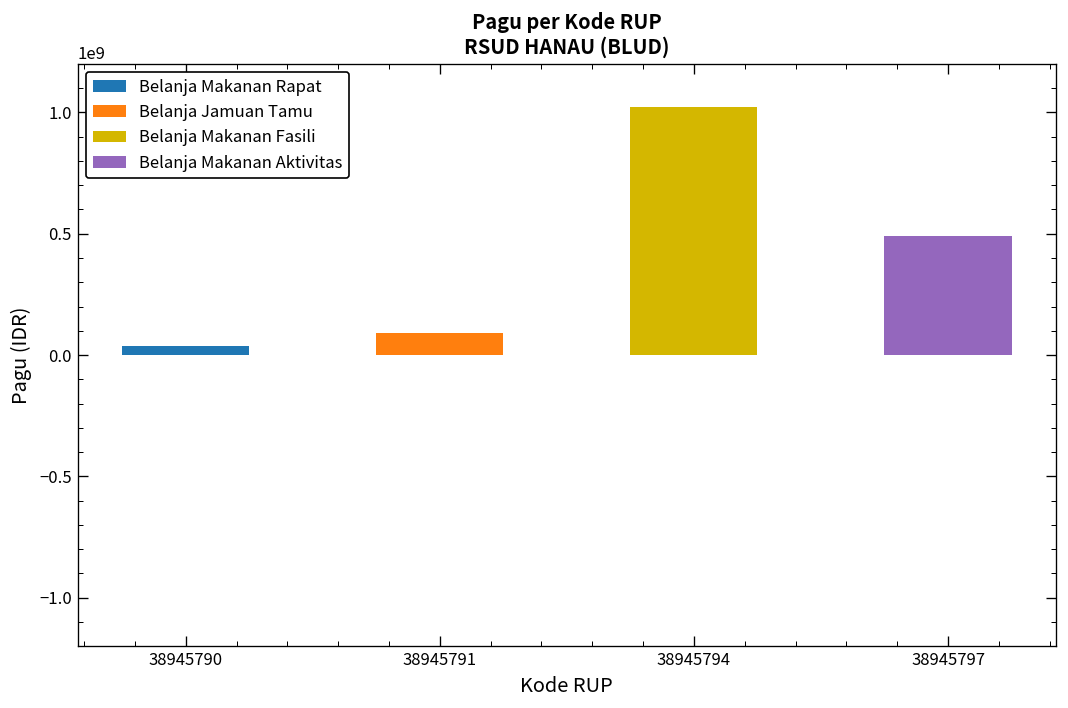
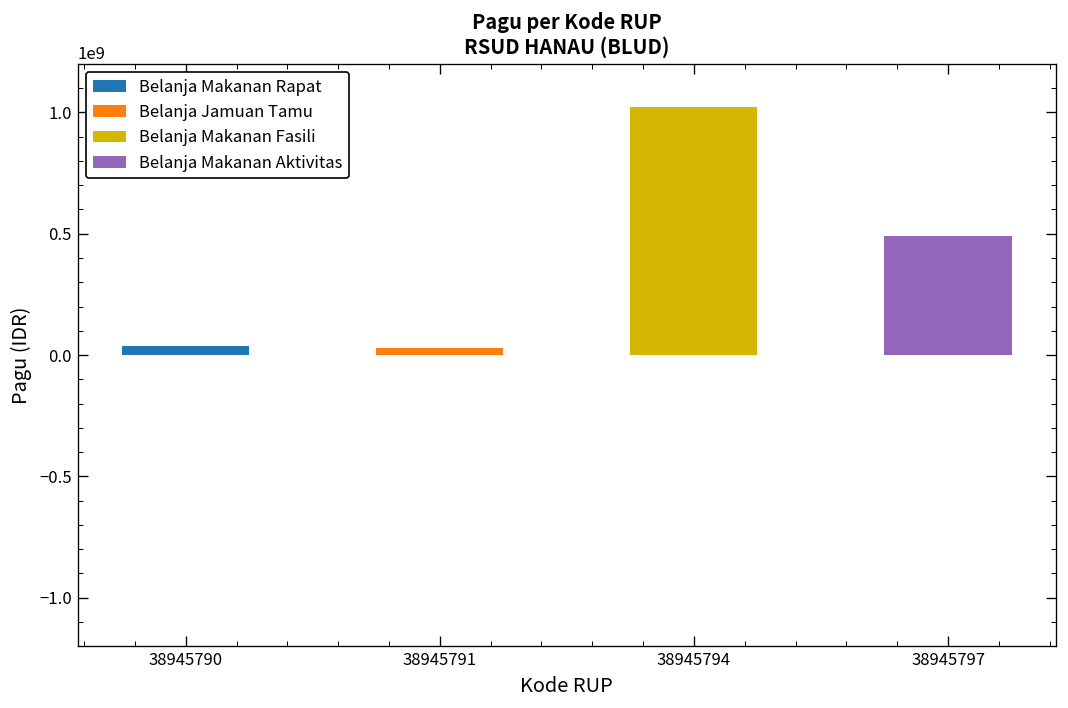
38945791: 90000000 -> 30000000
